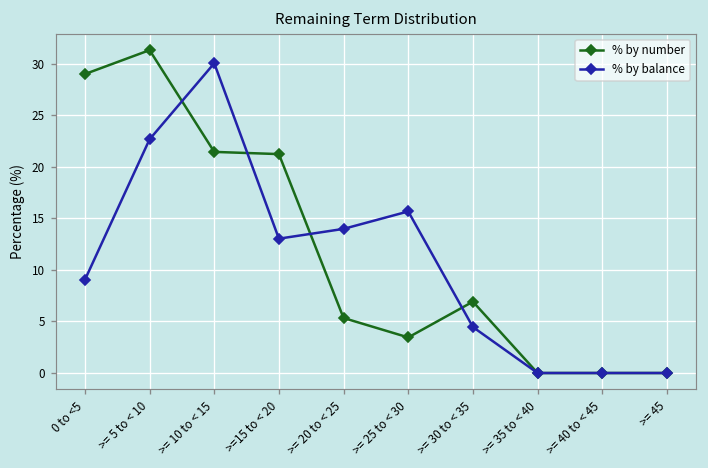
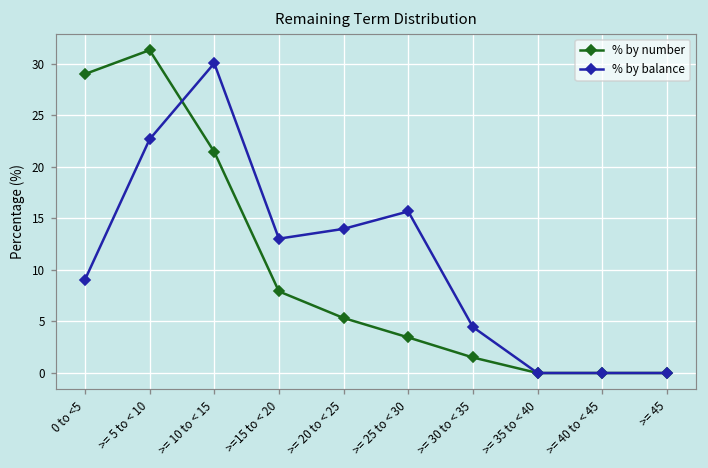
% by number, >=15 to < 20: 21 -> 8
% by number, >= 30 to < 35: 7 -> 2
